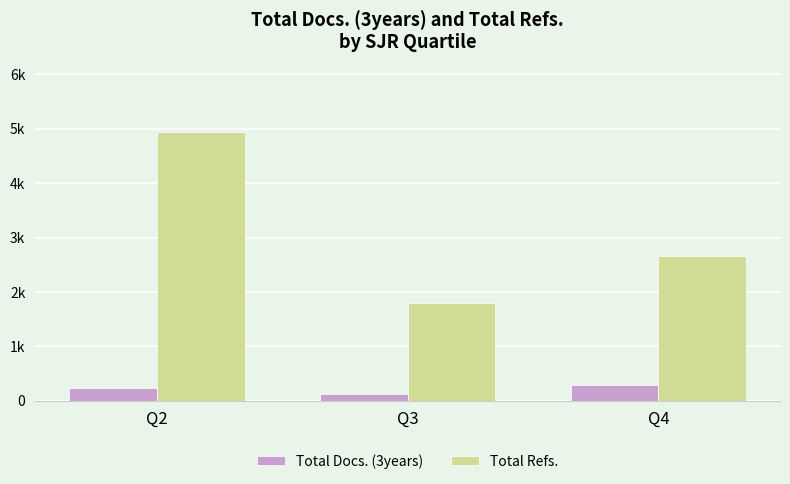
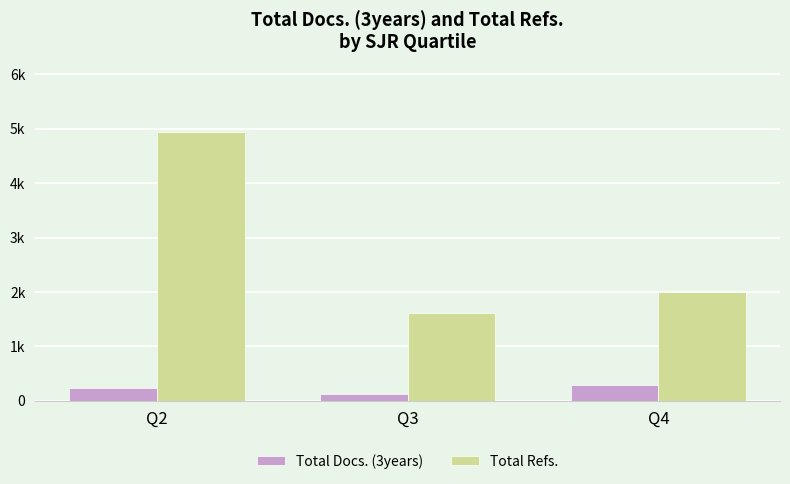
Total Refs., Q3: 1800 -> 1600
Total Refs., Q4: 2700 -> 2000
